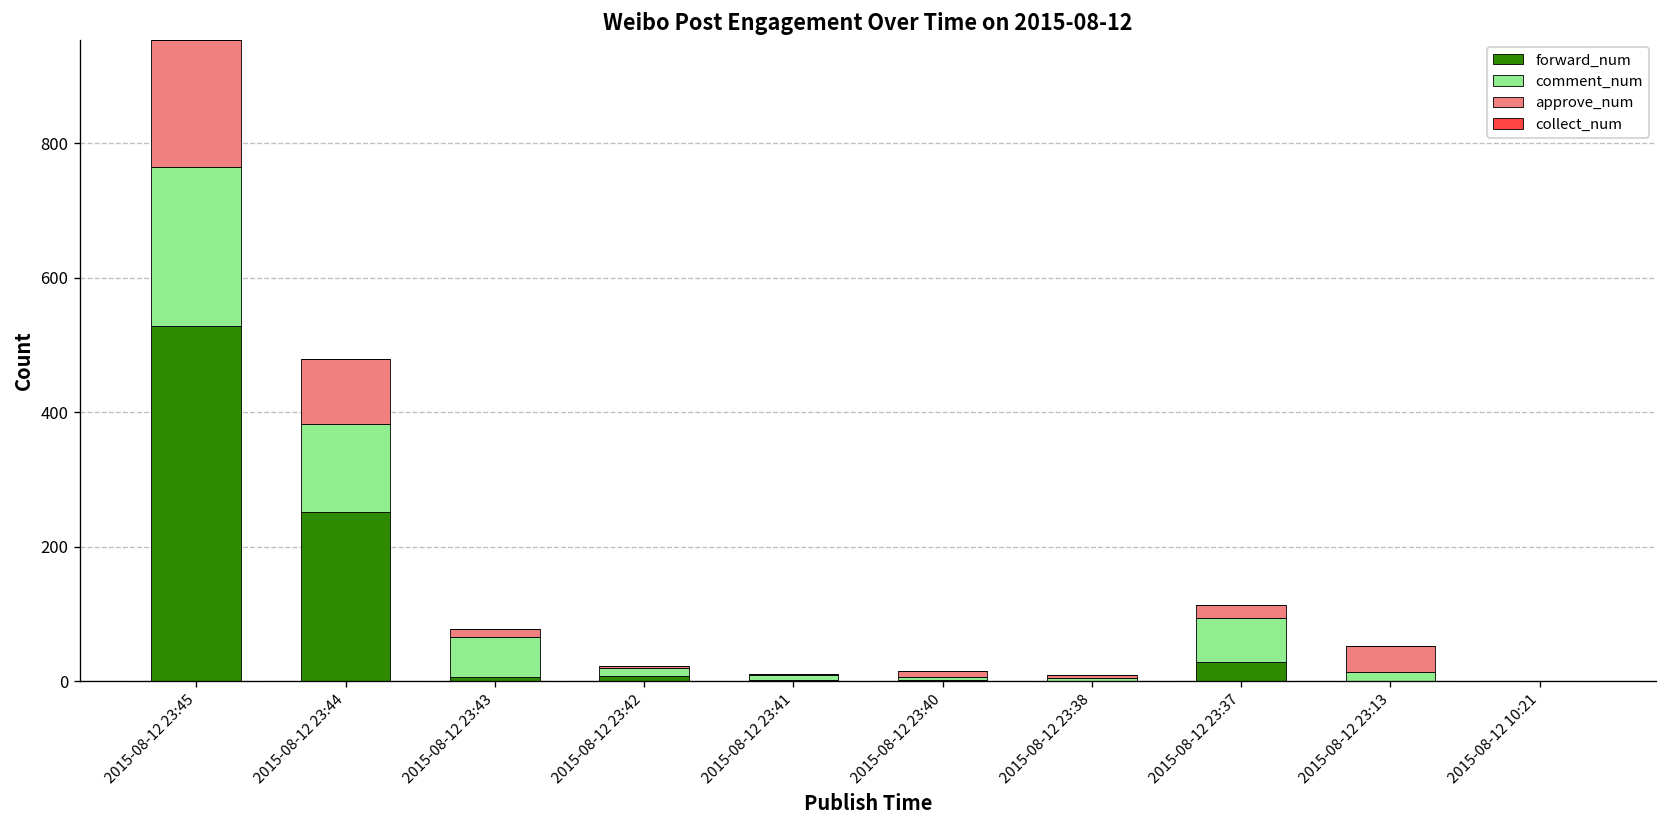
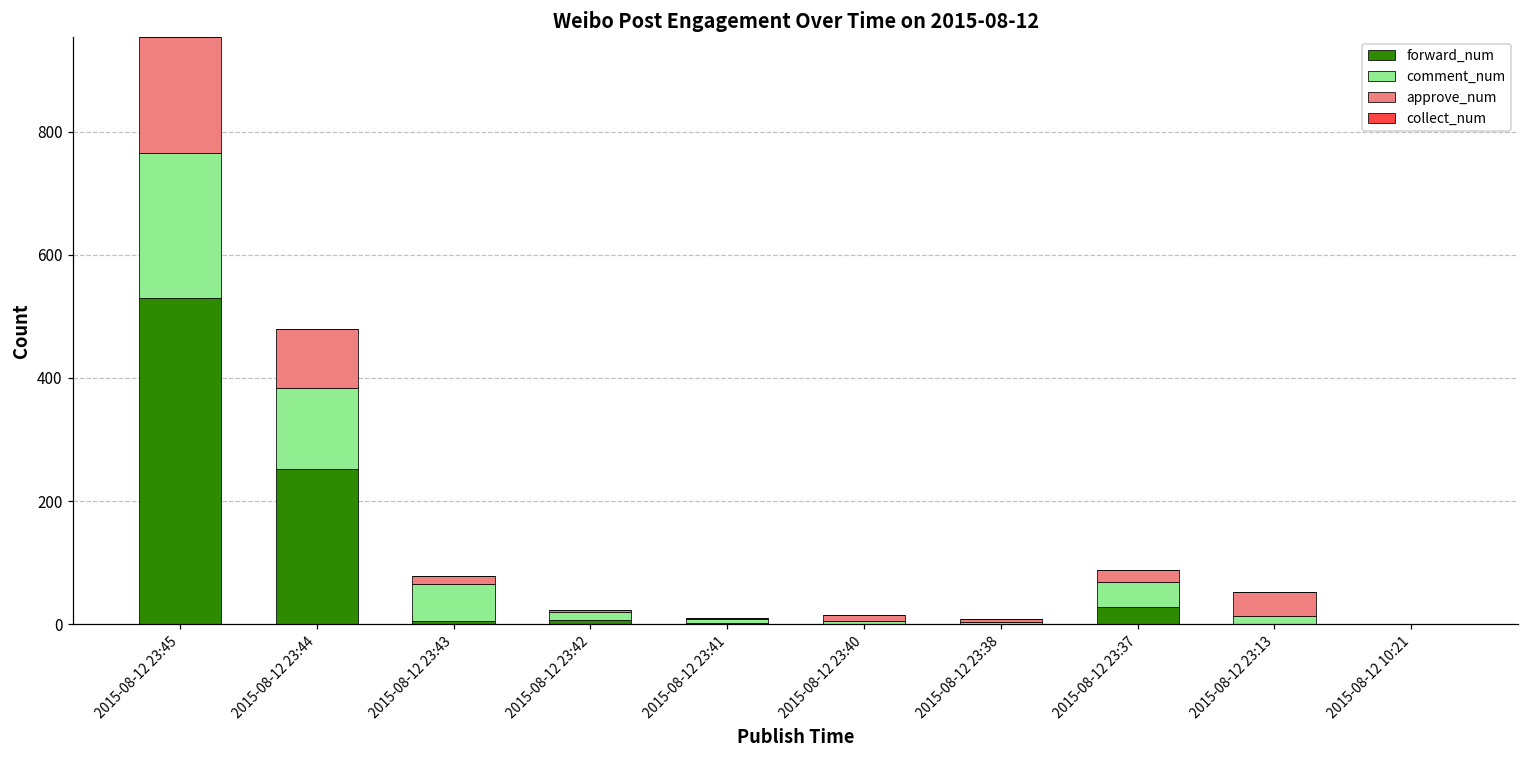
comment_num, 2015-08-12 23:37: 70 -> 40
